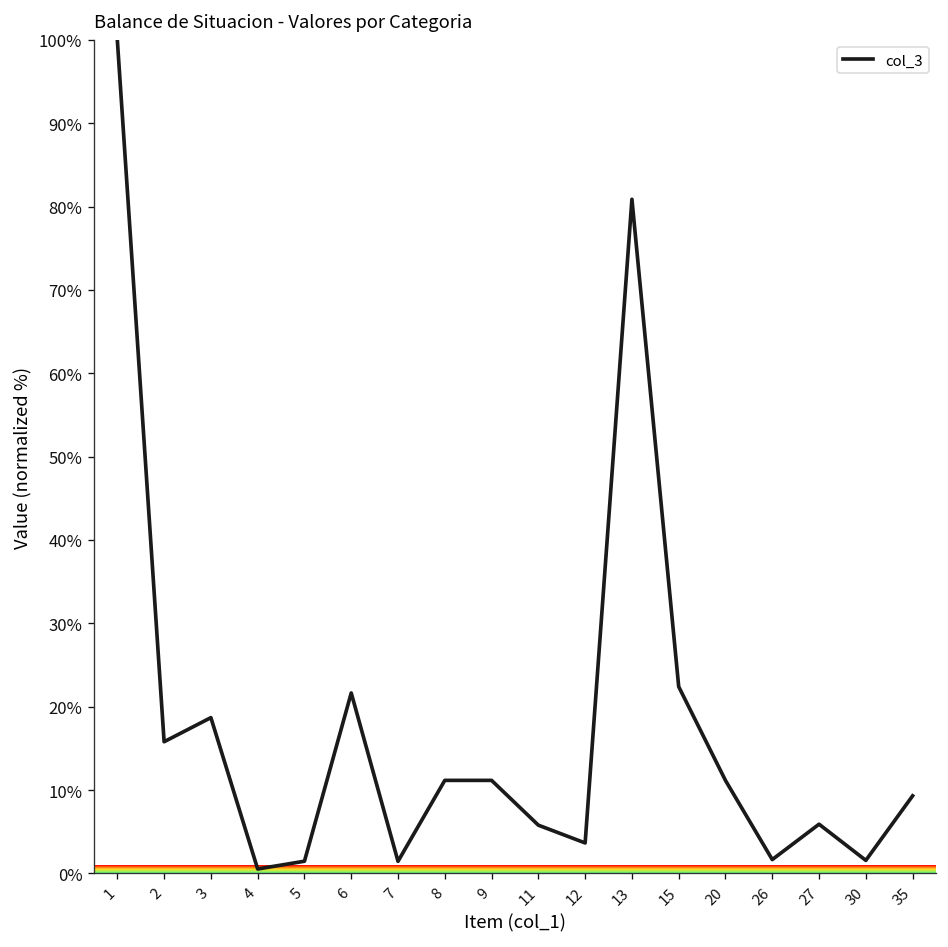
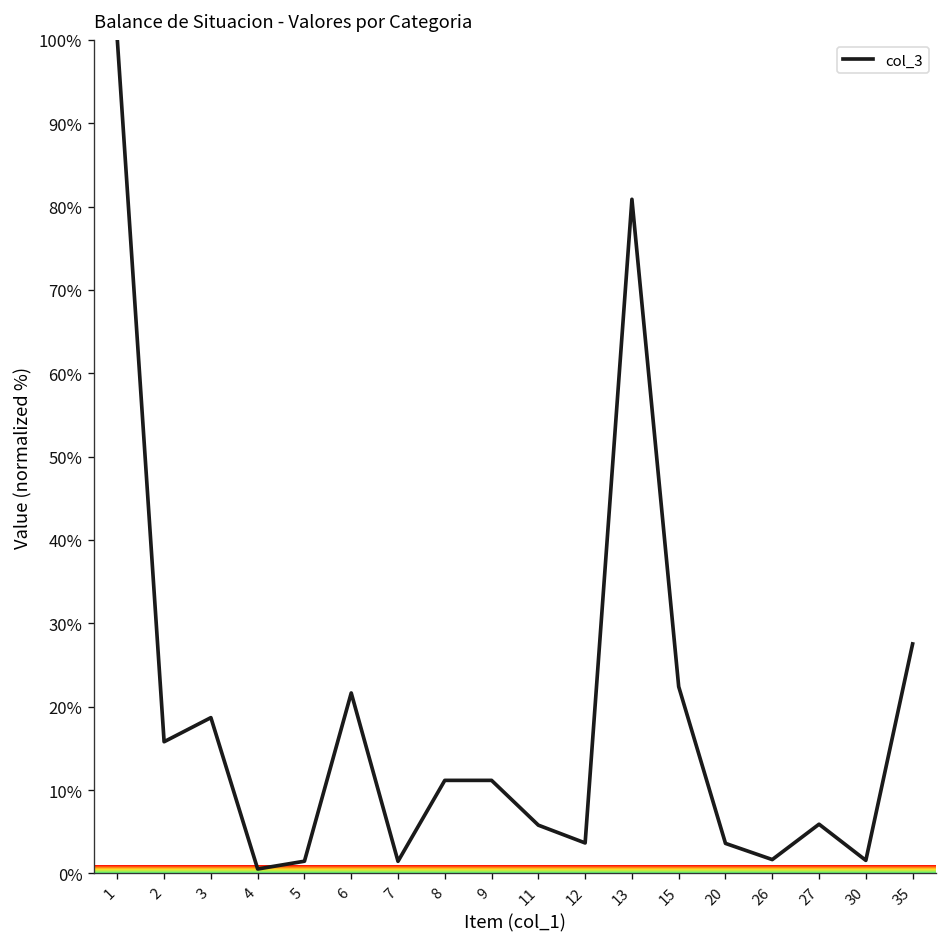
20: 11% -> 4%
35: 9% -> 28%
